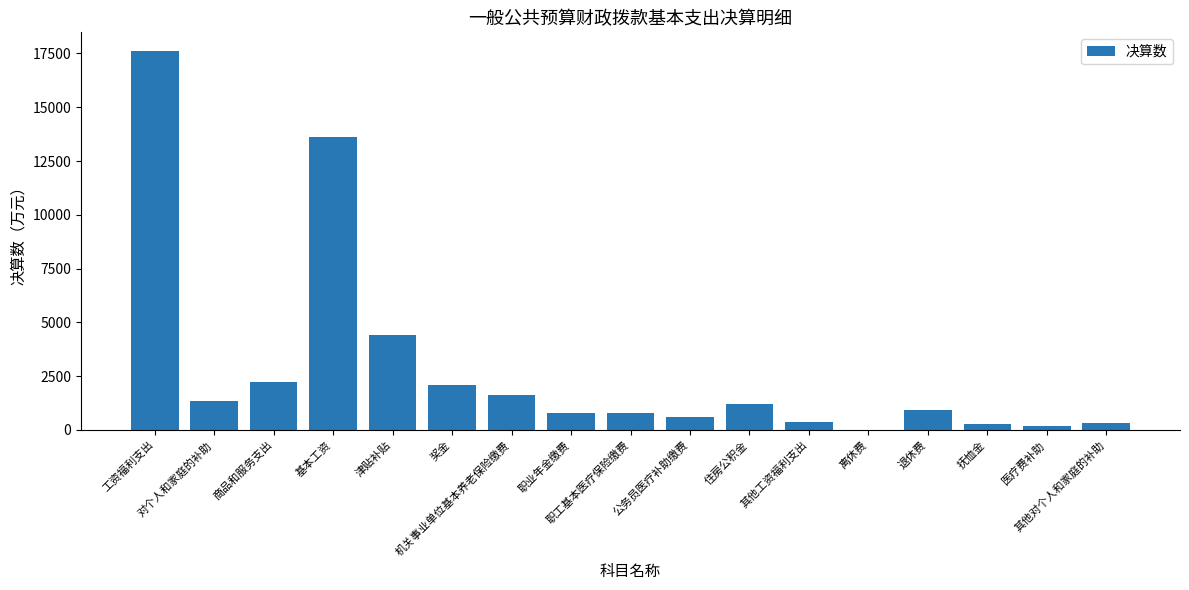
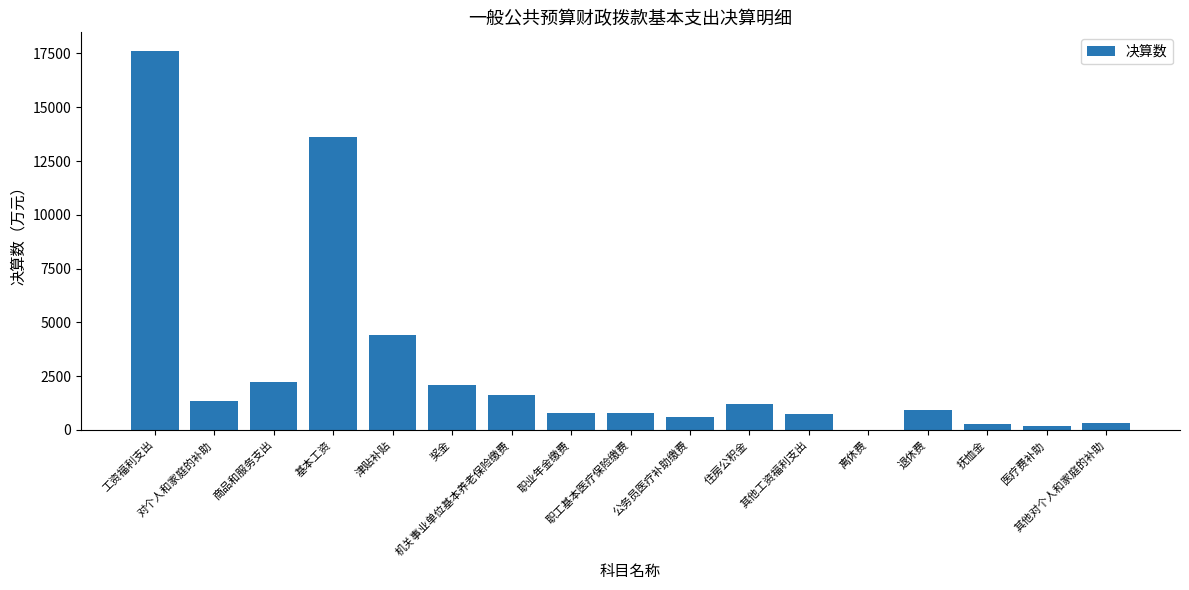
其他工资福利支出: 400 -> 800
